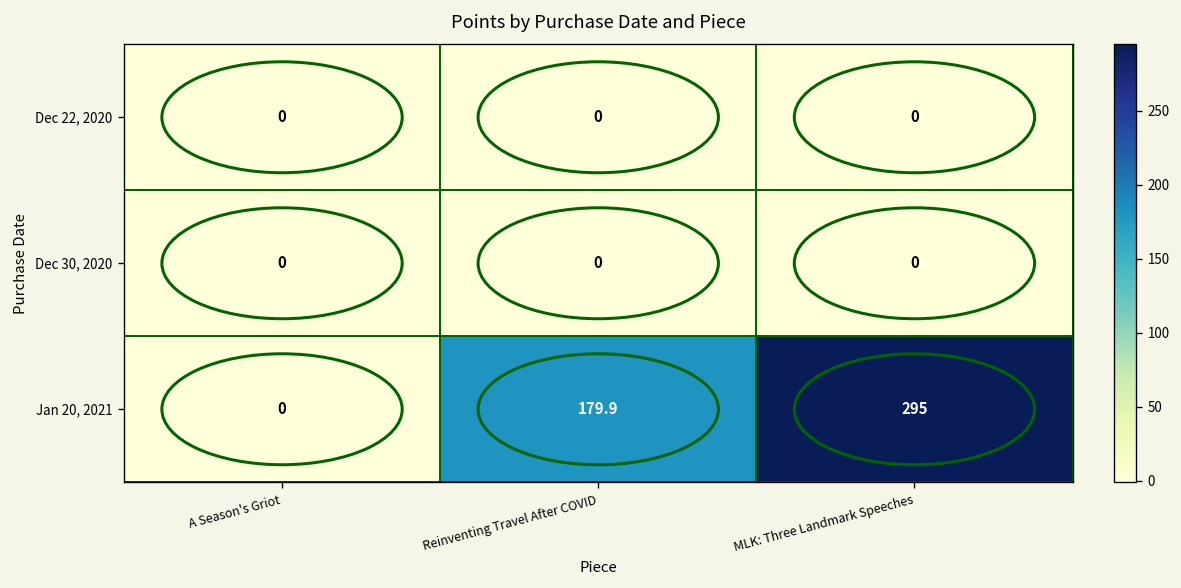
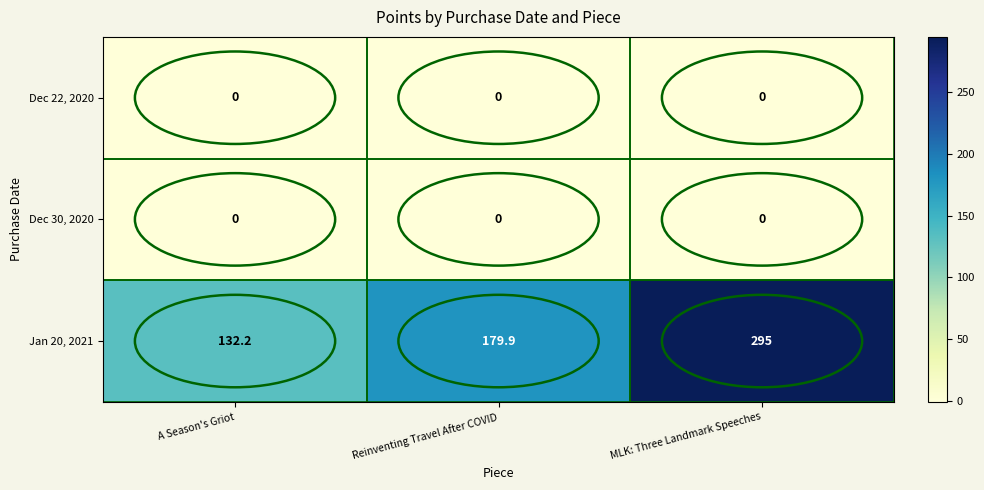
Jan 20, 2021, A Season's Griot: 0 -> 132.2
